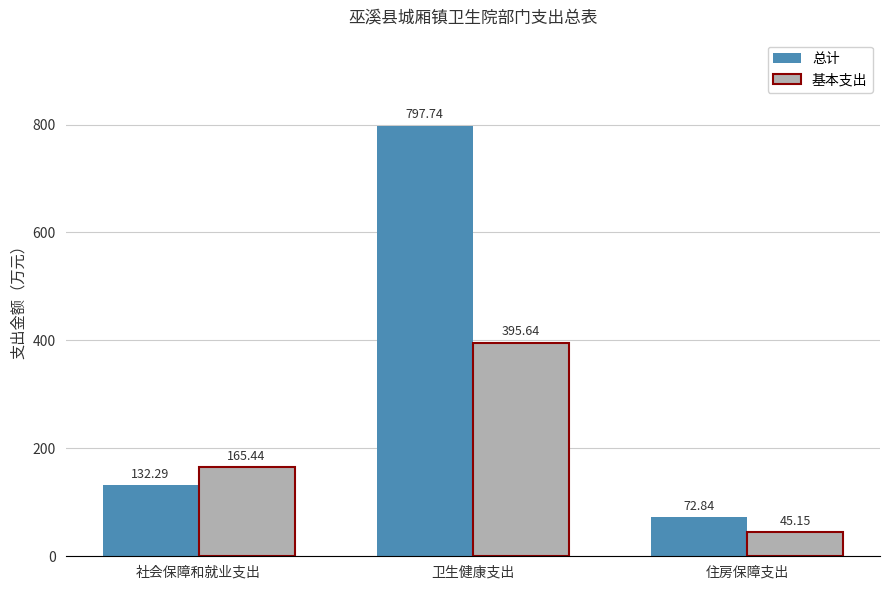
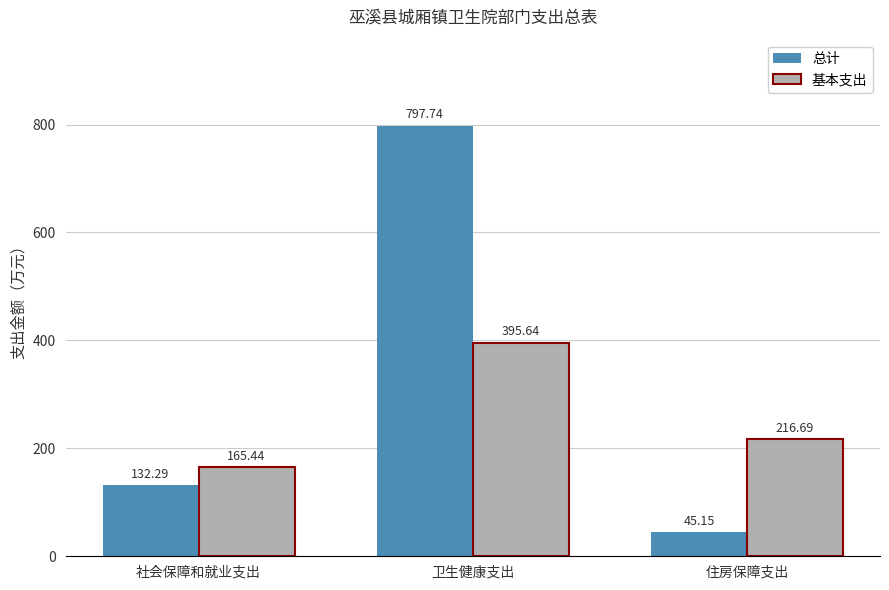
总计, 住房保障支出: 72.84 -> 45.15
基本支出, 住房保障支出: 45.15 -> 216.69
